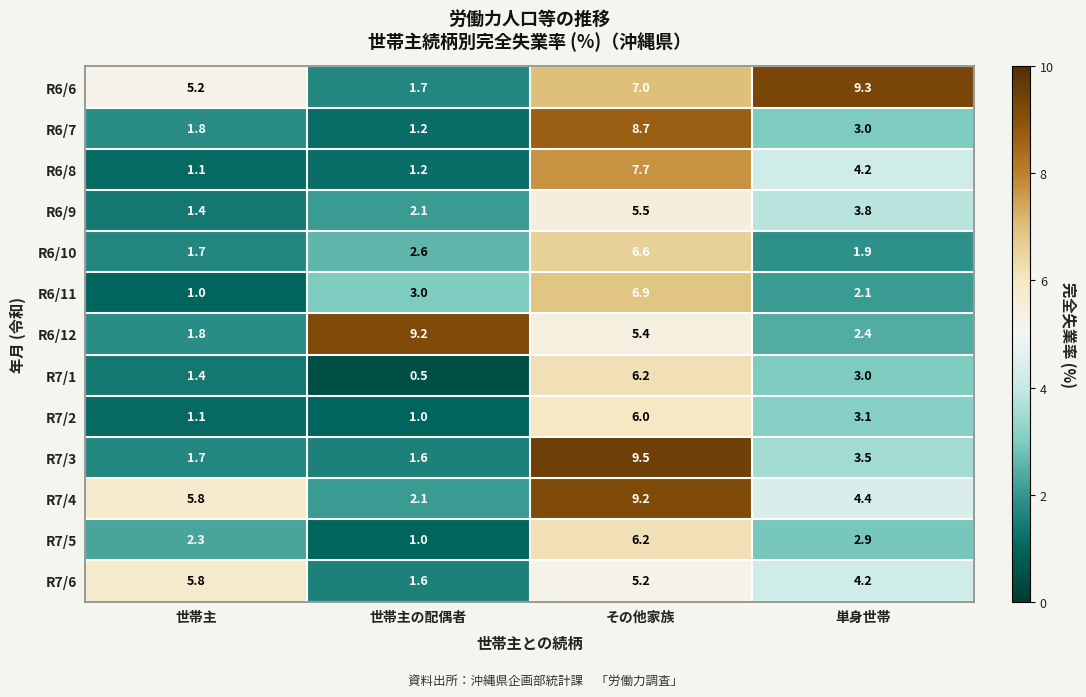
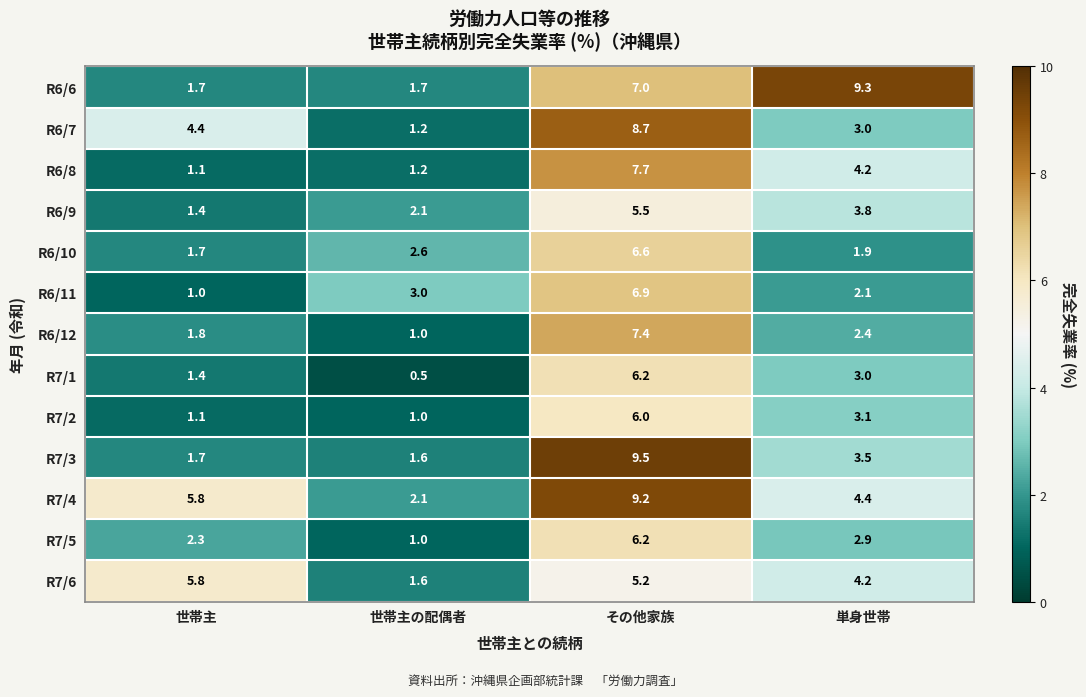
R6/6, 世帯主: 5.2 -> 1.7
R6/7, 世帯主: 1.8 -> 4.4
R6/12, 世帯主の配偶者: 9.2 -> 1.0
R6/12, その他家族: 5.4 -> 7.4
